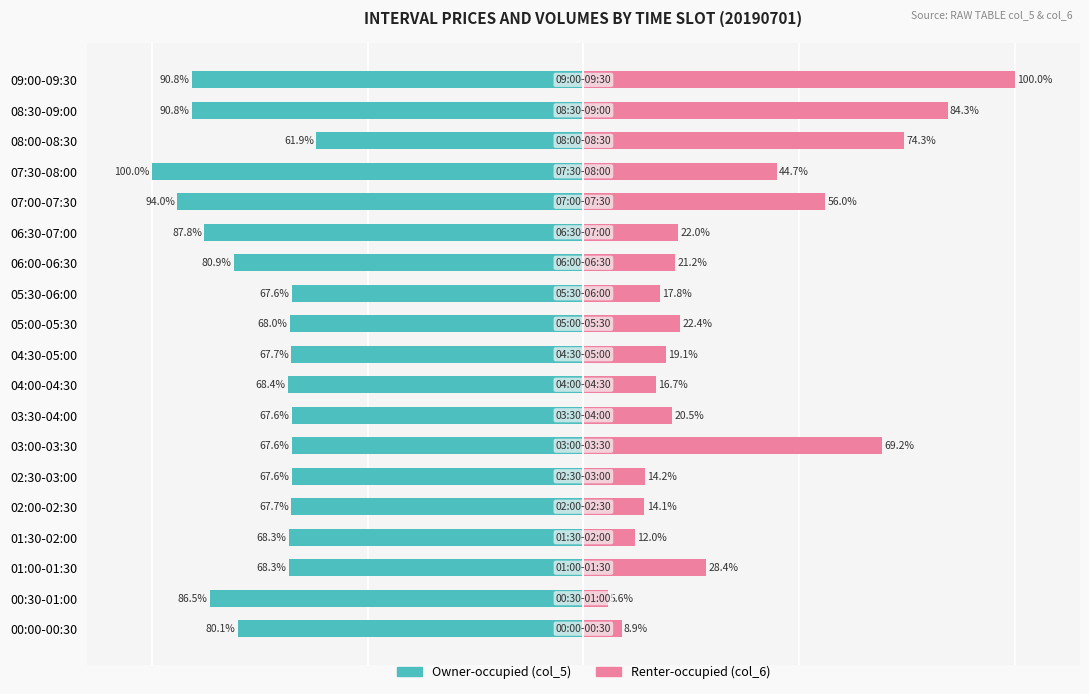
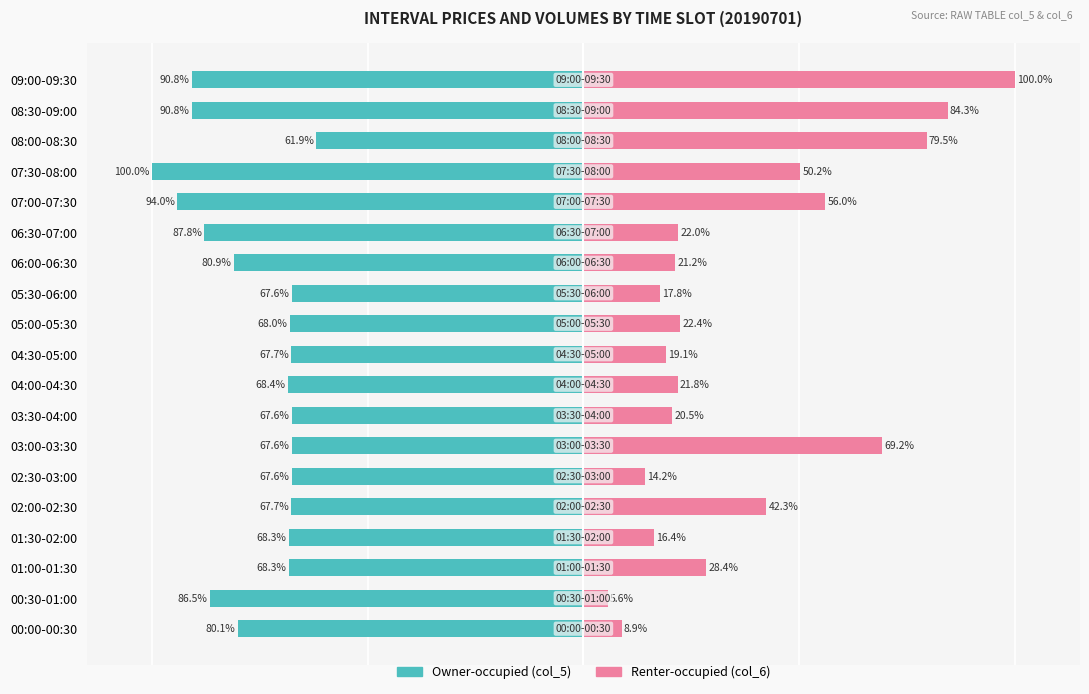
Renter-occupied (col_6), 08:00-08:30: 74.3% -> 79.5%
Renter-occupied (col_6), 07:30-08:00: 44.7% -> 50.2%
Renter-occupied (col_6), 04:00-04:30: 16.7% -> 21.8%
Renter-occupied (col_6), 02:00-02:30: 14.1% -> 42.3%
Renter-occupied (col_6), 01:30-02:00: 12.0% -> 16.4%
